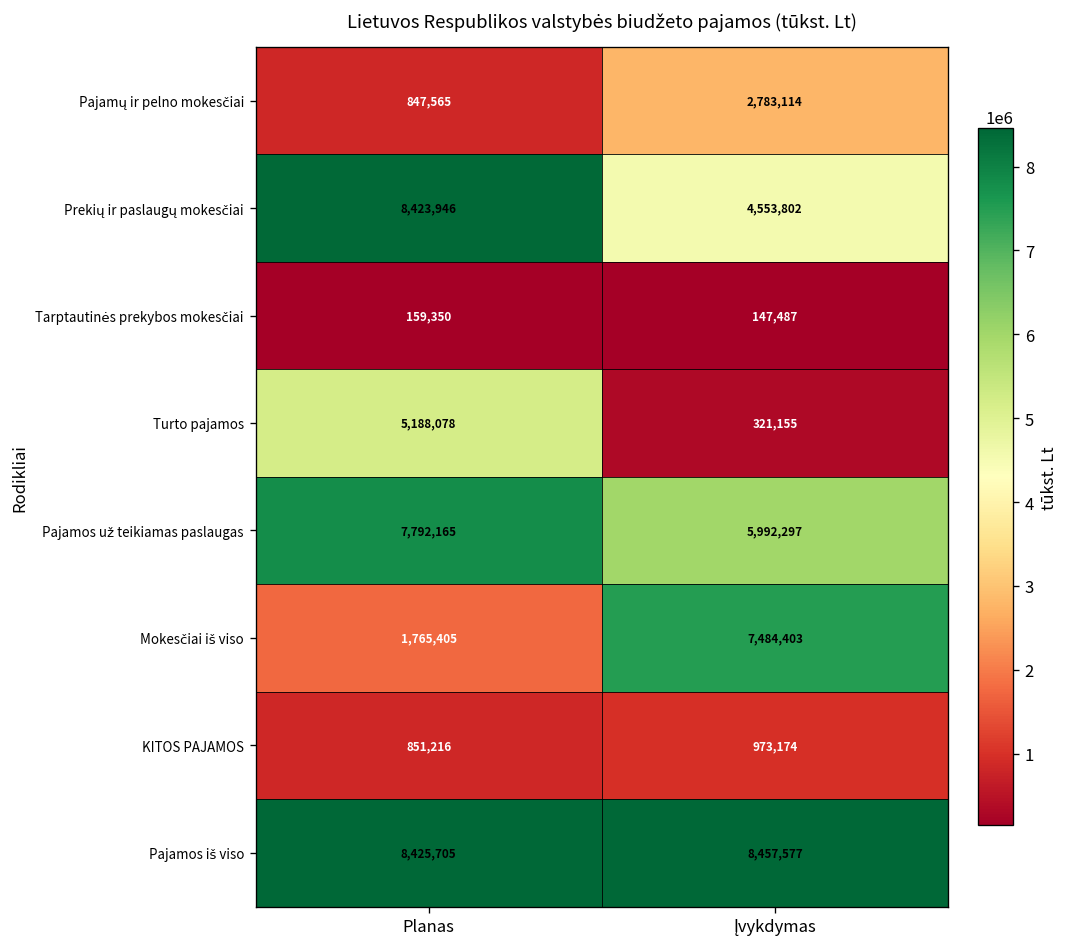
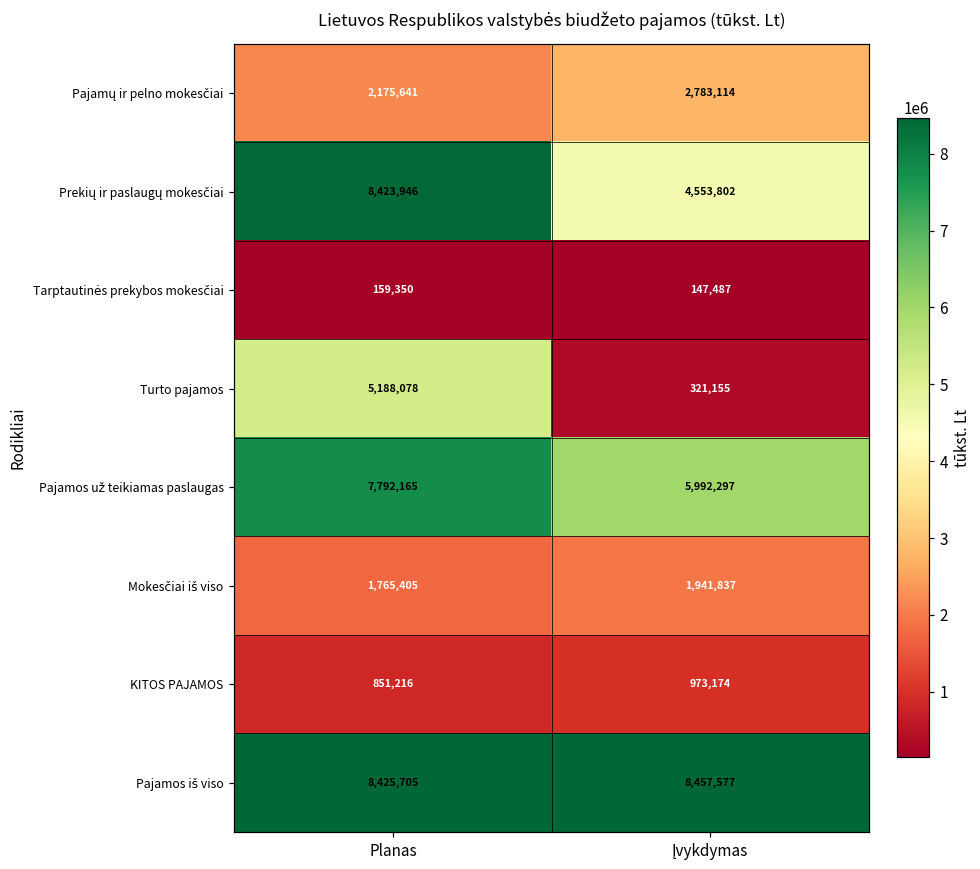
Pajamų ir pelno mokesčiai, Planas: 847,565 -> 2,175,641
Mokesčiai iš viso, Įvykdymas: 7,484,403 -> 1,941,837
